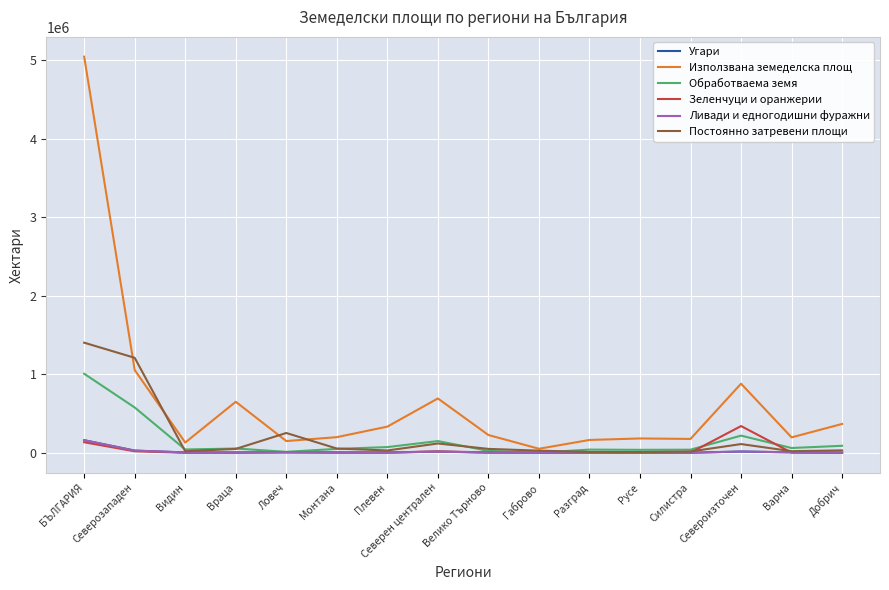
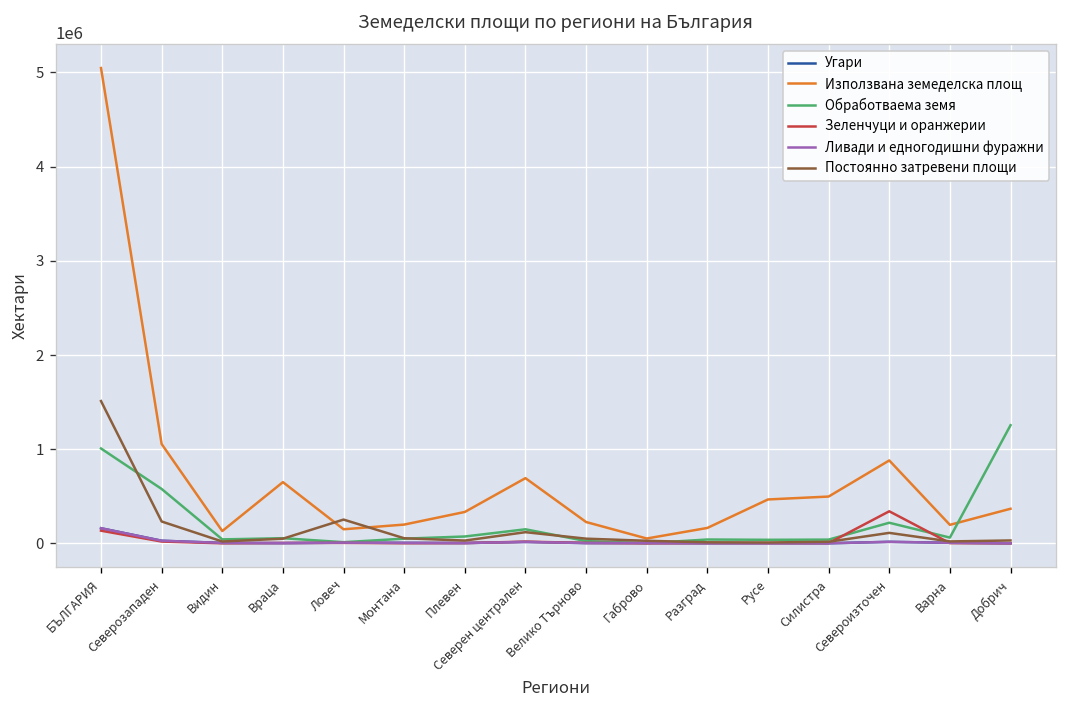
Постоянно затревени площи, БЪЛГАРИЯ: 1400000 -> 1500000
Постоянно затревени площи, Северозападен: 1200000 -> 200000
Използвана земеделска площ, Русе: 200000 -> 500000
Използвана земеделска площ, Силистра: 200000 -> 500000
Обработваема земя, Добрич: 100000 -> 1300000
